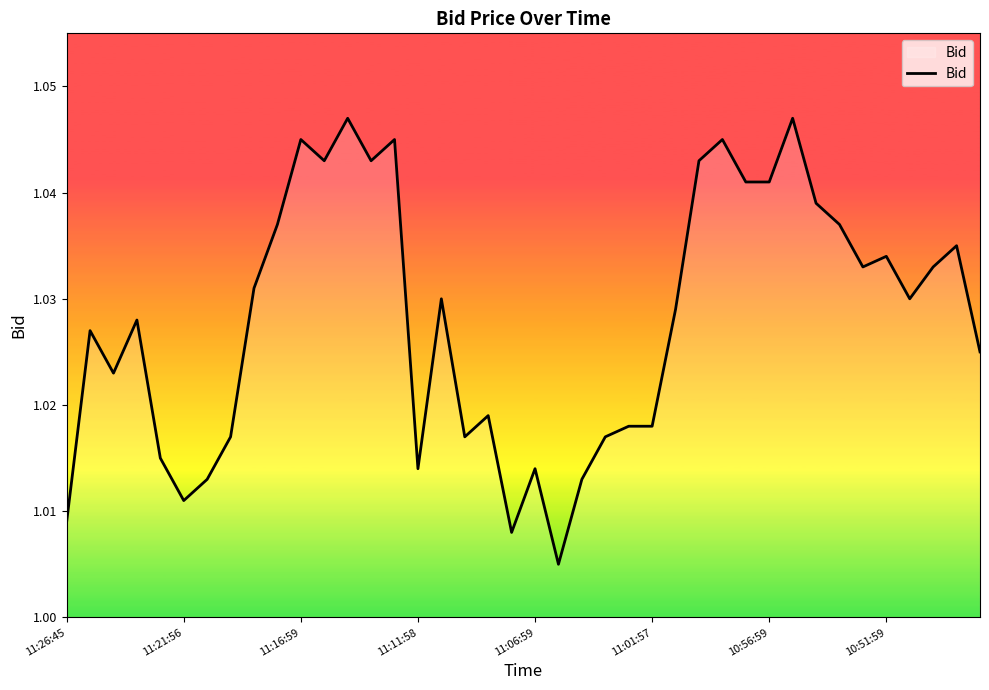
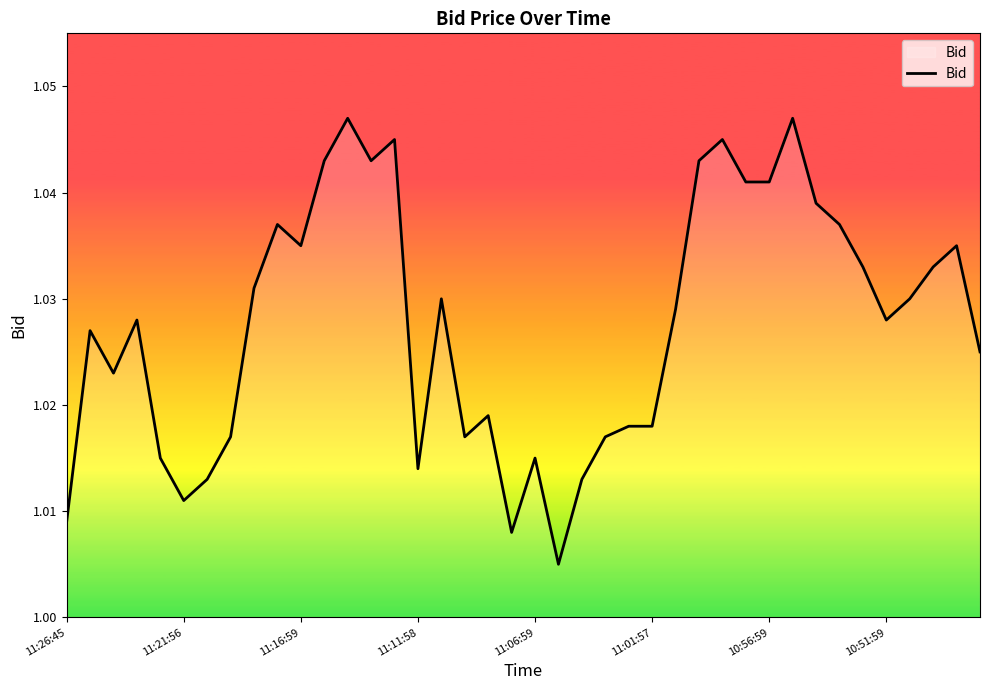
11:16:59: 1.045 -> 1.035
11:06:59: 1.014 -> 1.015
10:51:59: 1.034 -> 1.028
